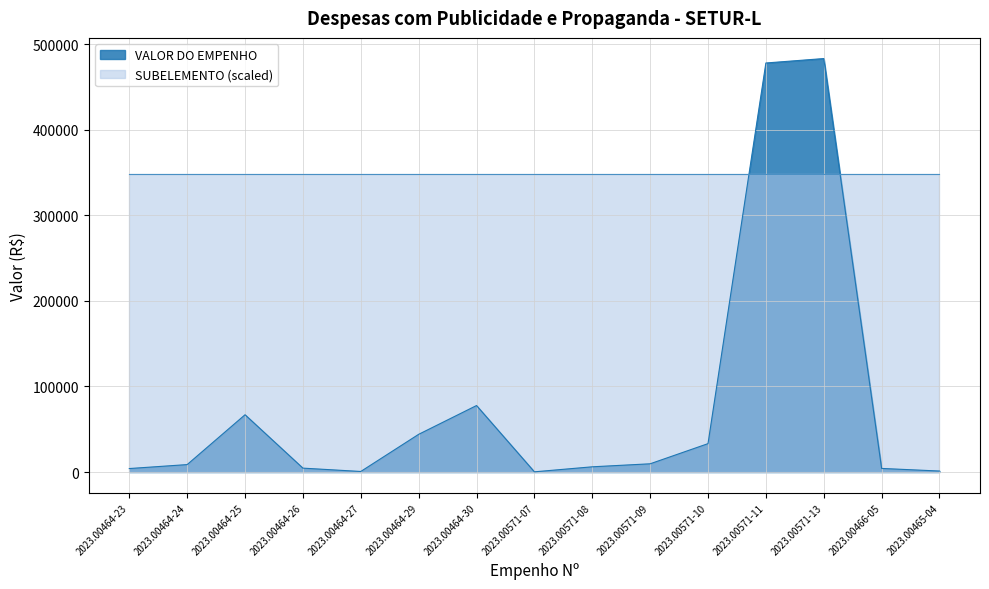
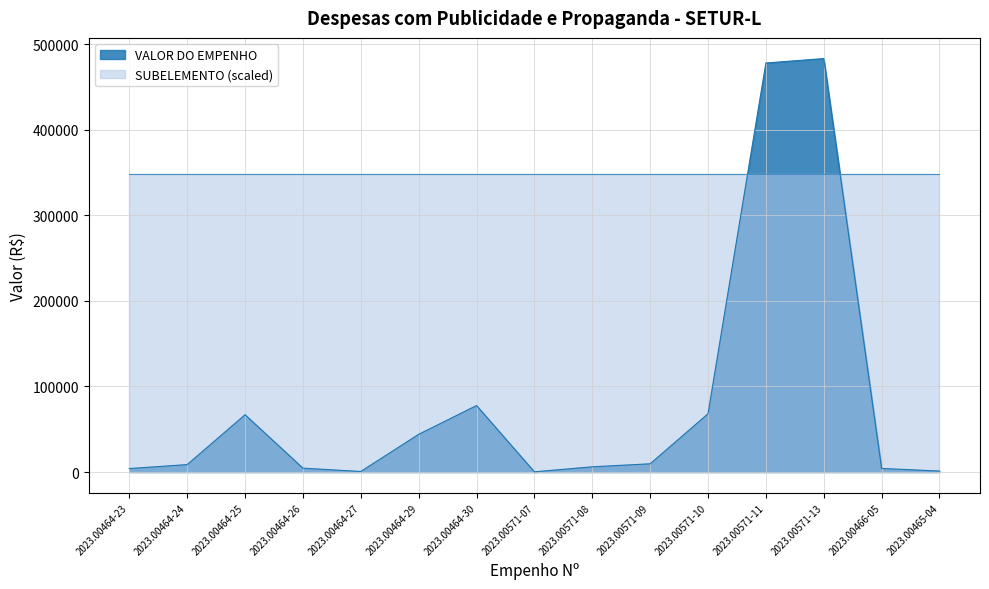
VALOR DO EMPENHO, 2023.00571-10: 30000 -> 70000
